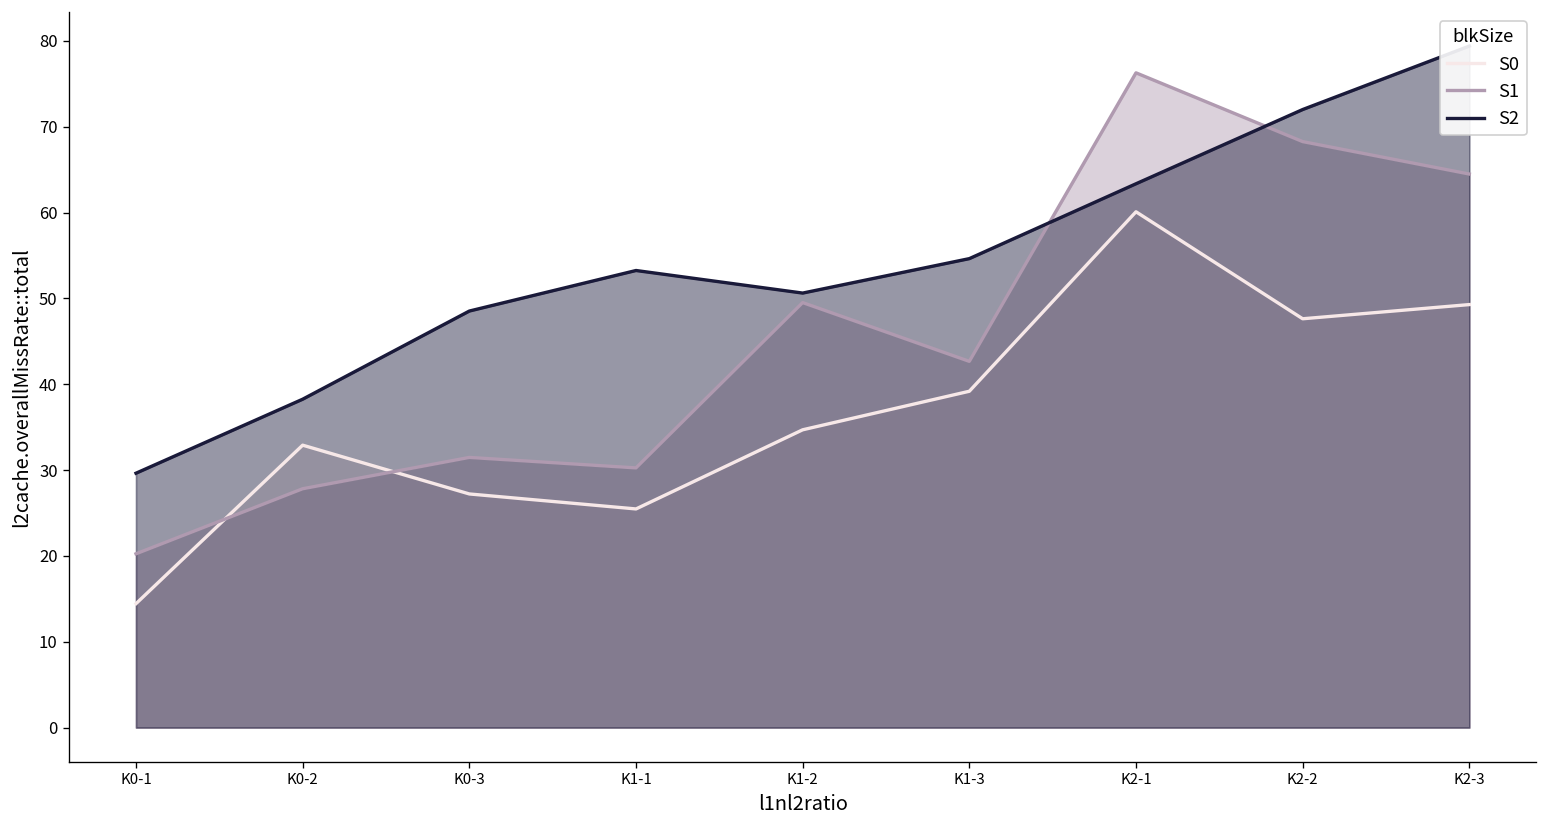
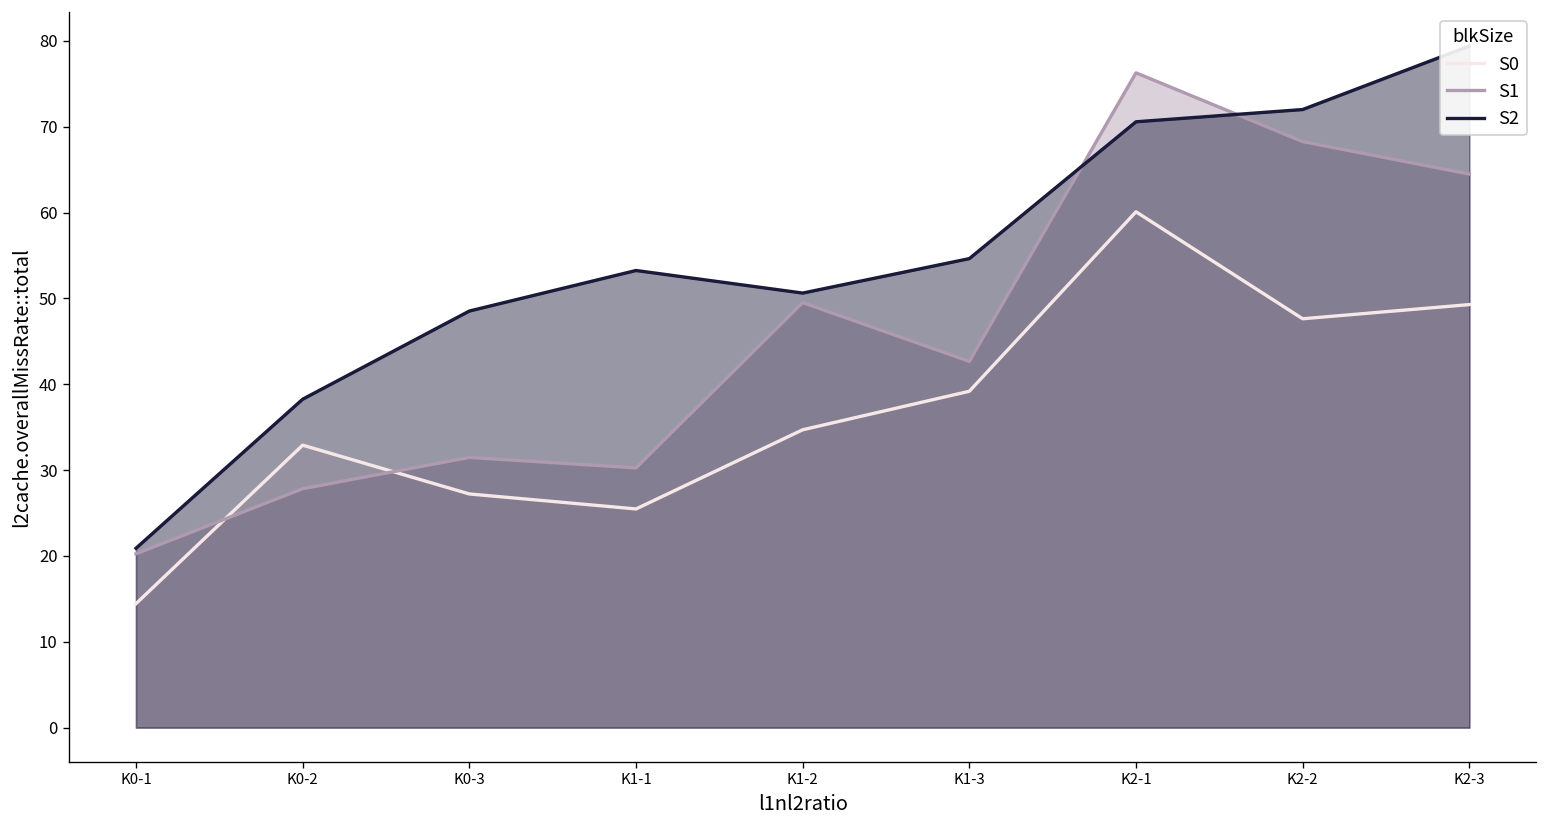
S2, K0-1: 30 -> 21
S2, K2-1: 63 -> 71
